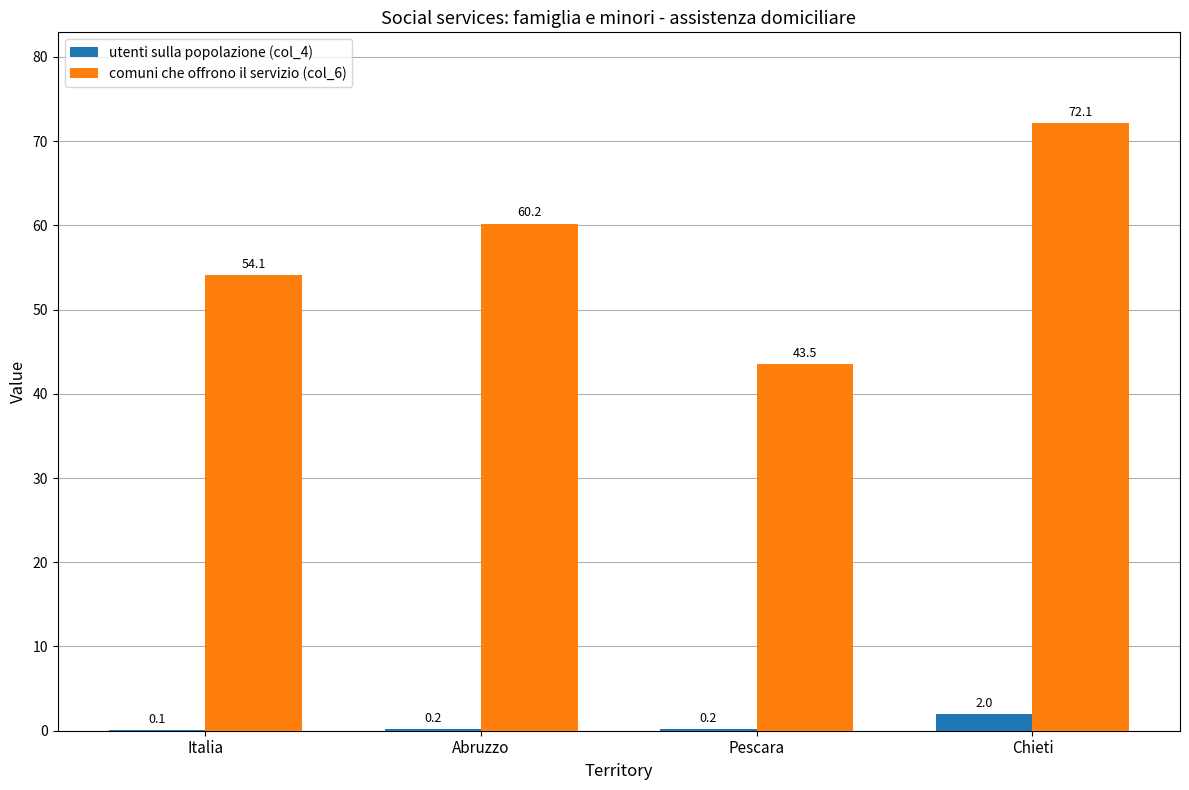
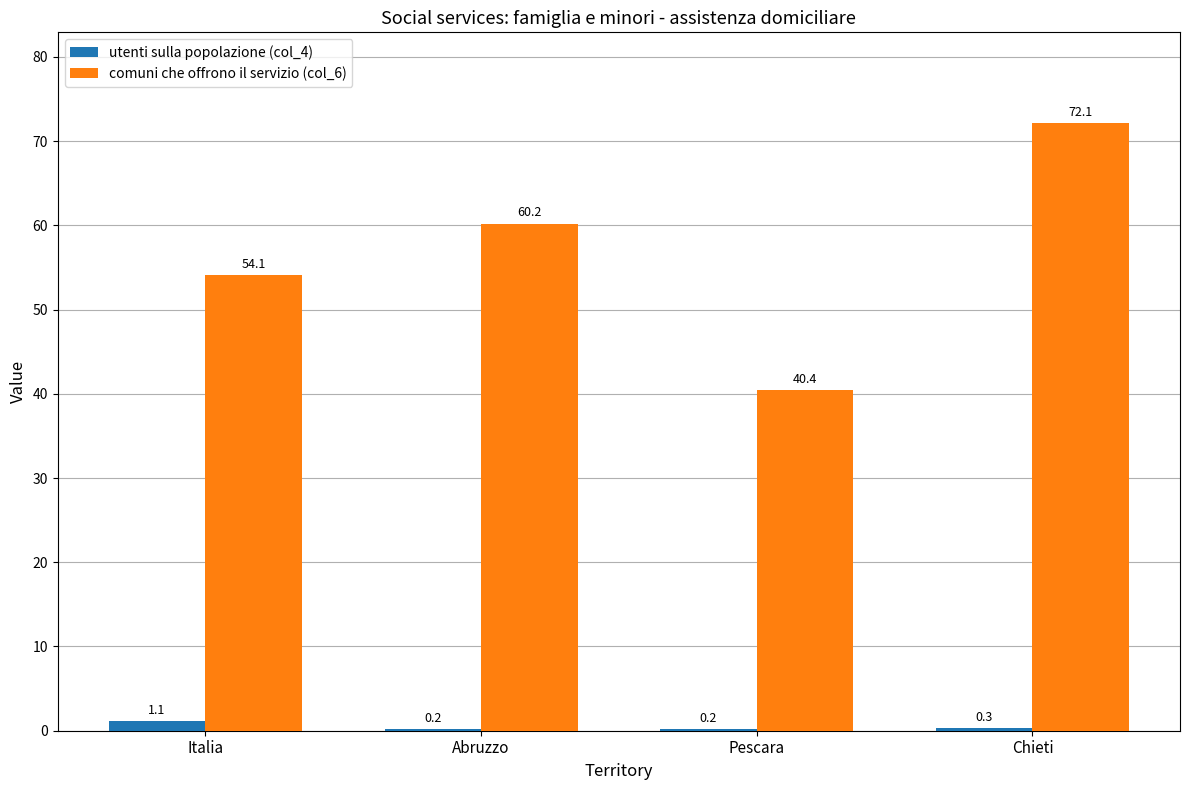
utenti sulla popolazione (col_4), Italia: 0.1 -> 1.1
comuni che offrono il servizio (col_6), Pescara: 43.5 -> 40.4
utenti sulla popolazione (col_4), Chieti: 2.0 -> 0.3
